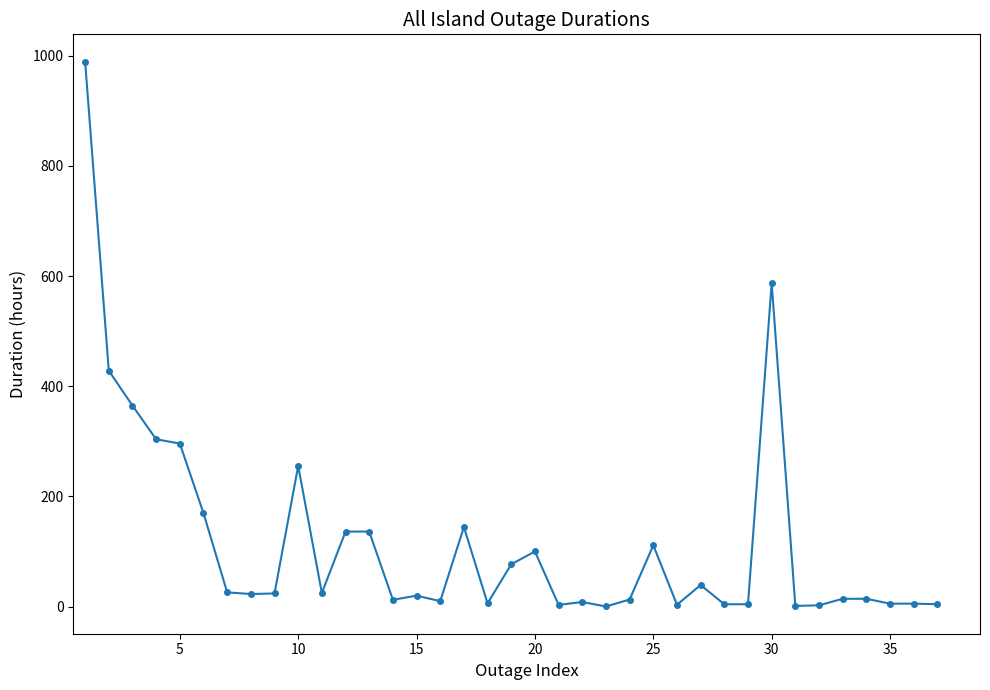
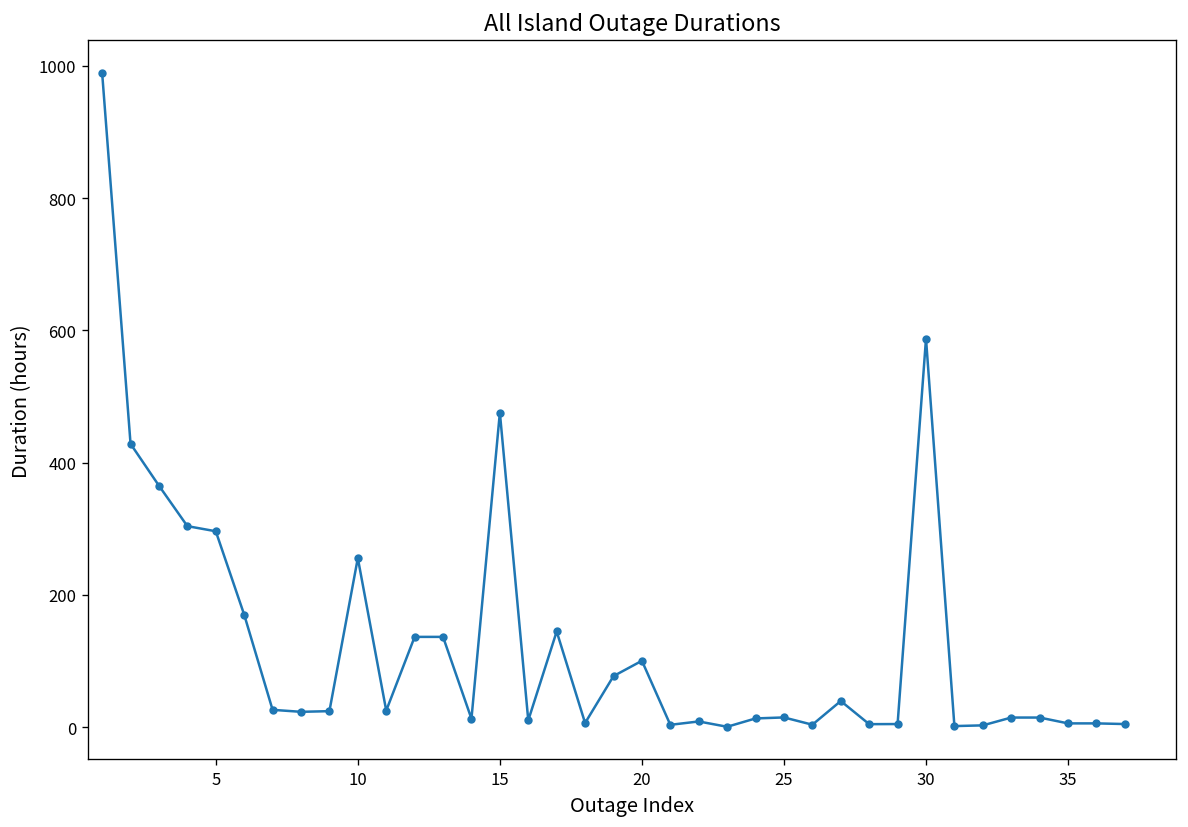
15: 20 -> 480
25: 110 -> 10
